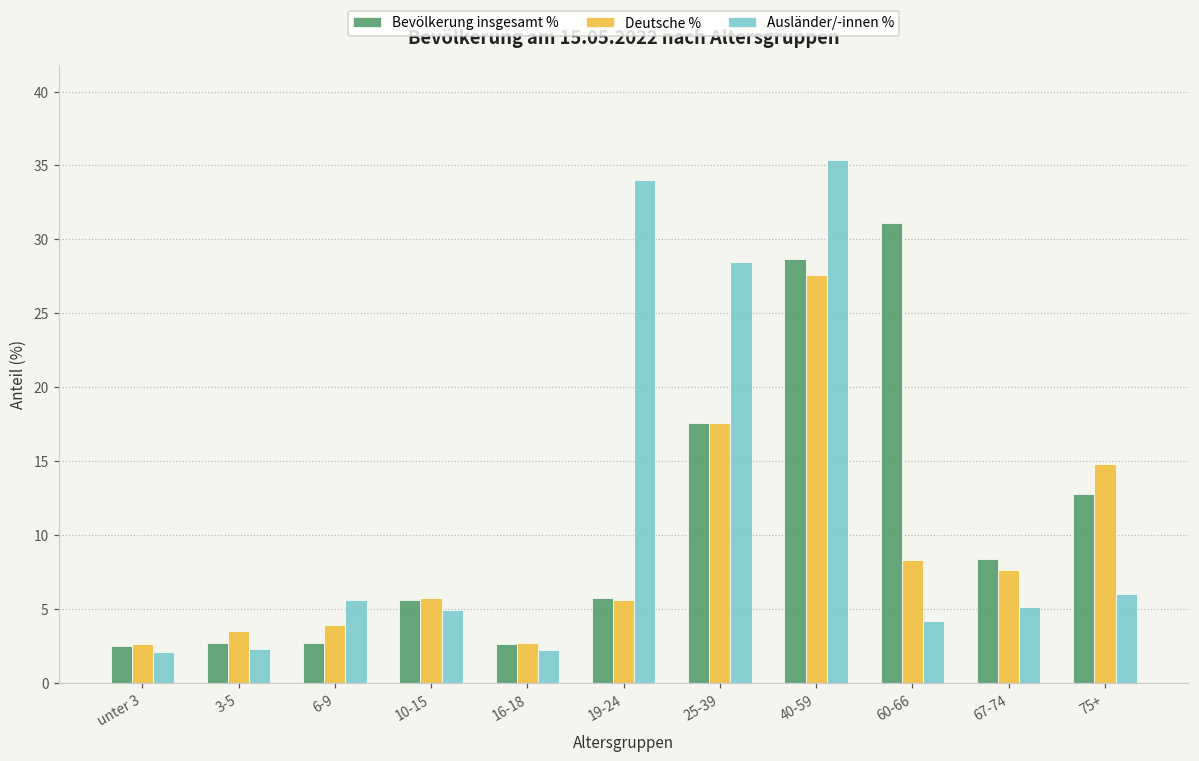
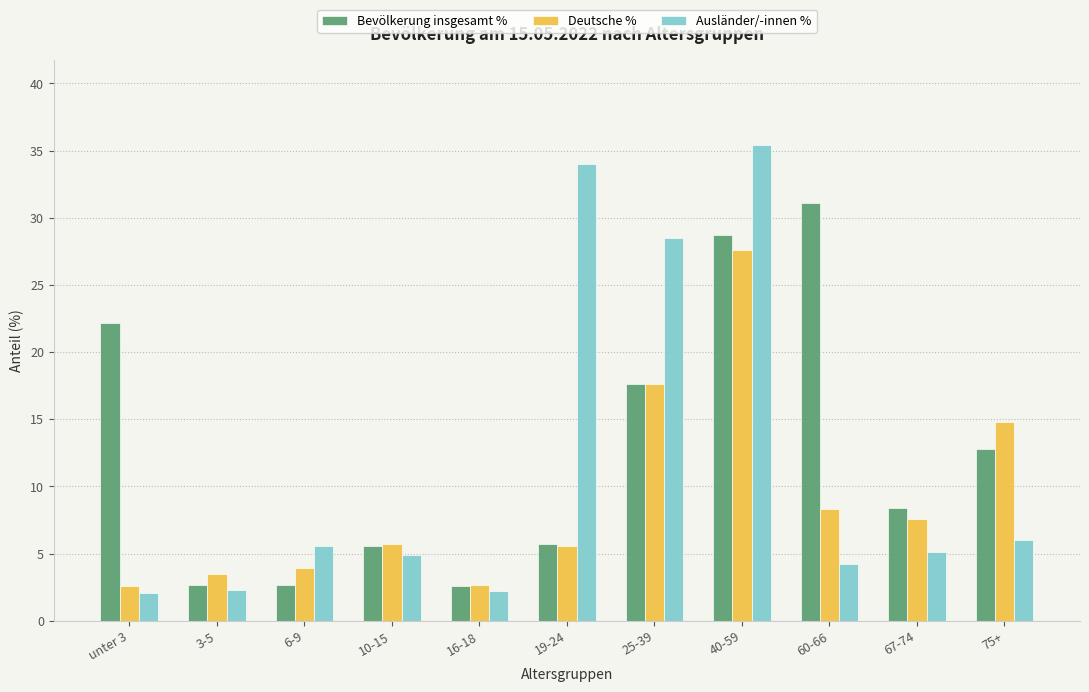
Bevölkerung insgesamt %, unter 3: 2.5 -> 22.2
